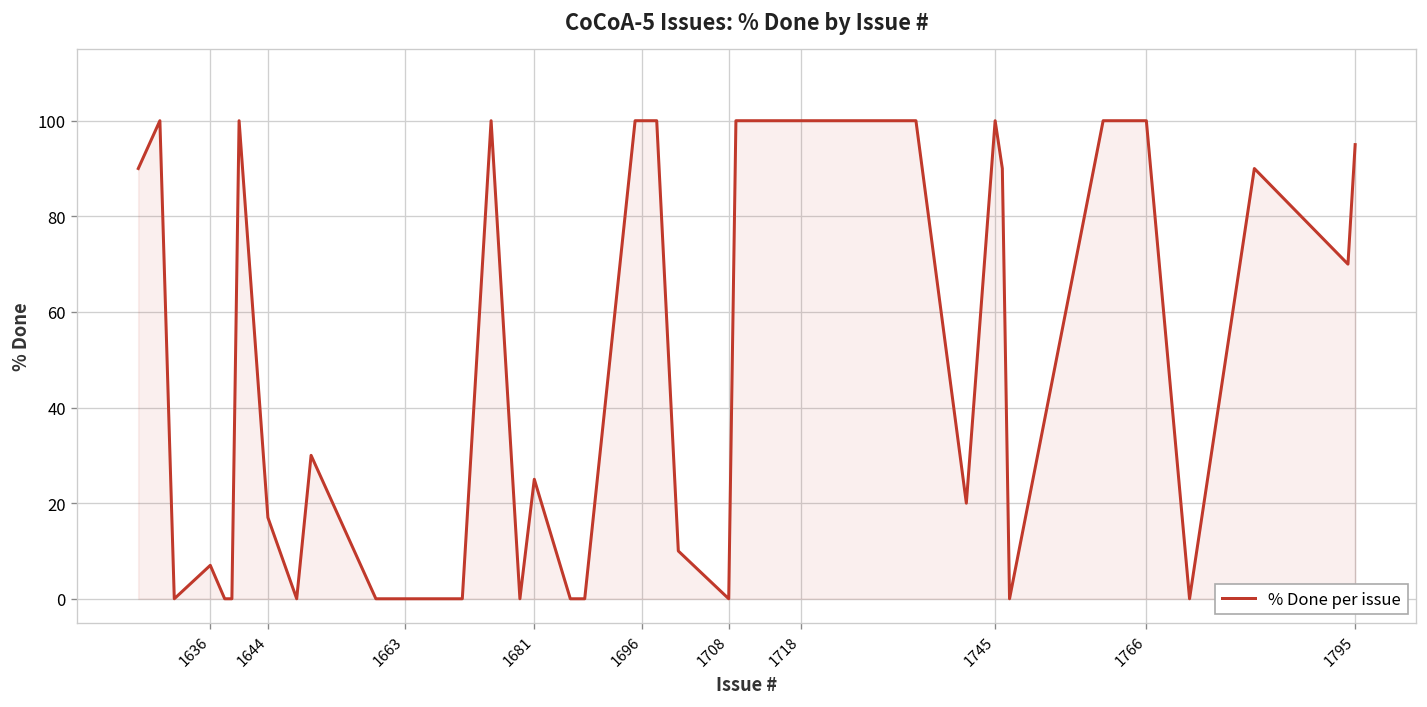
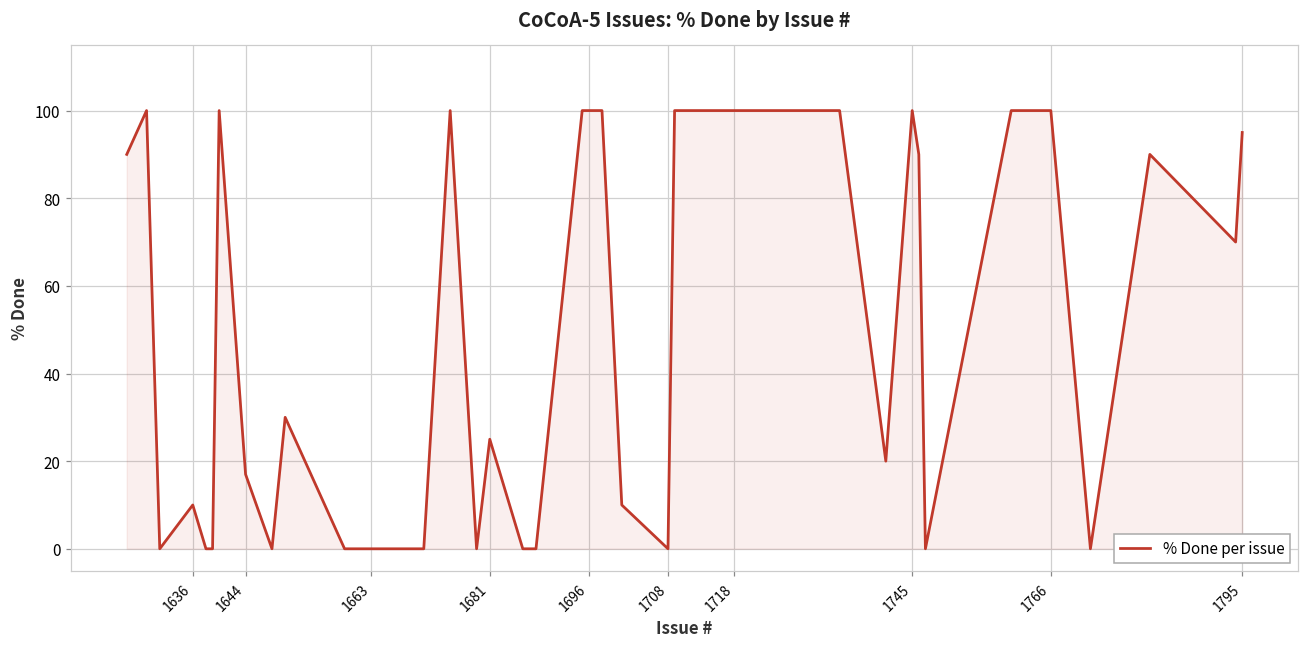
1636: 7 -> 10
